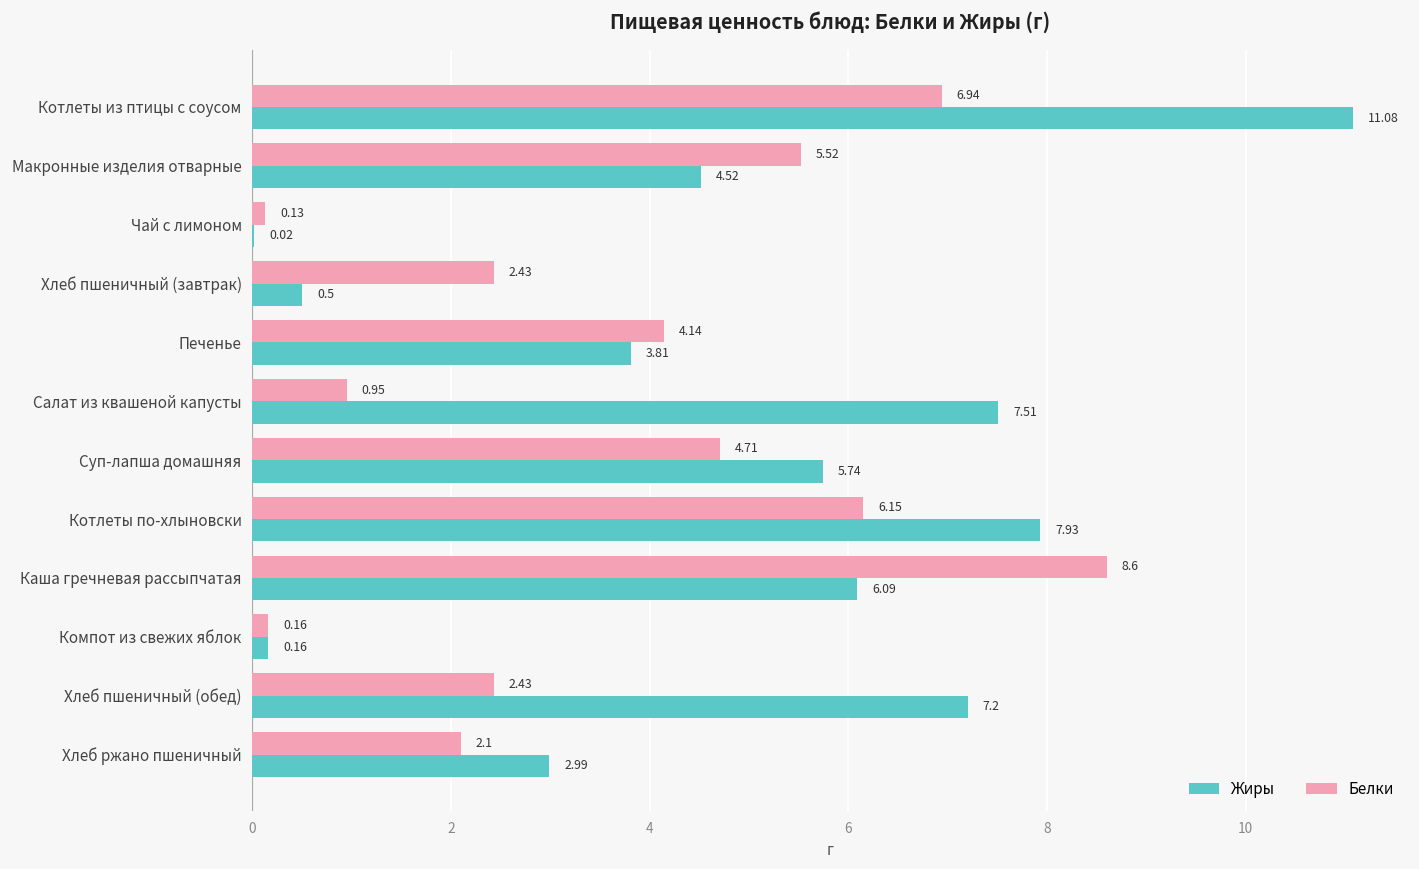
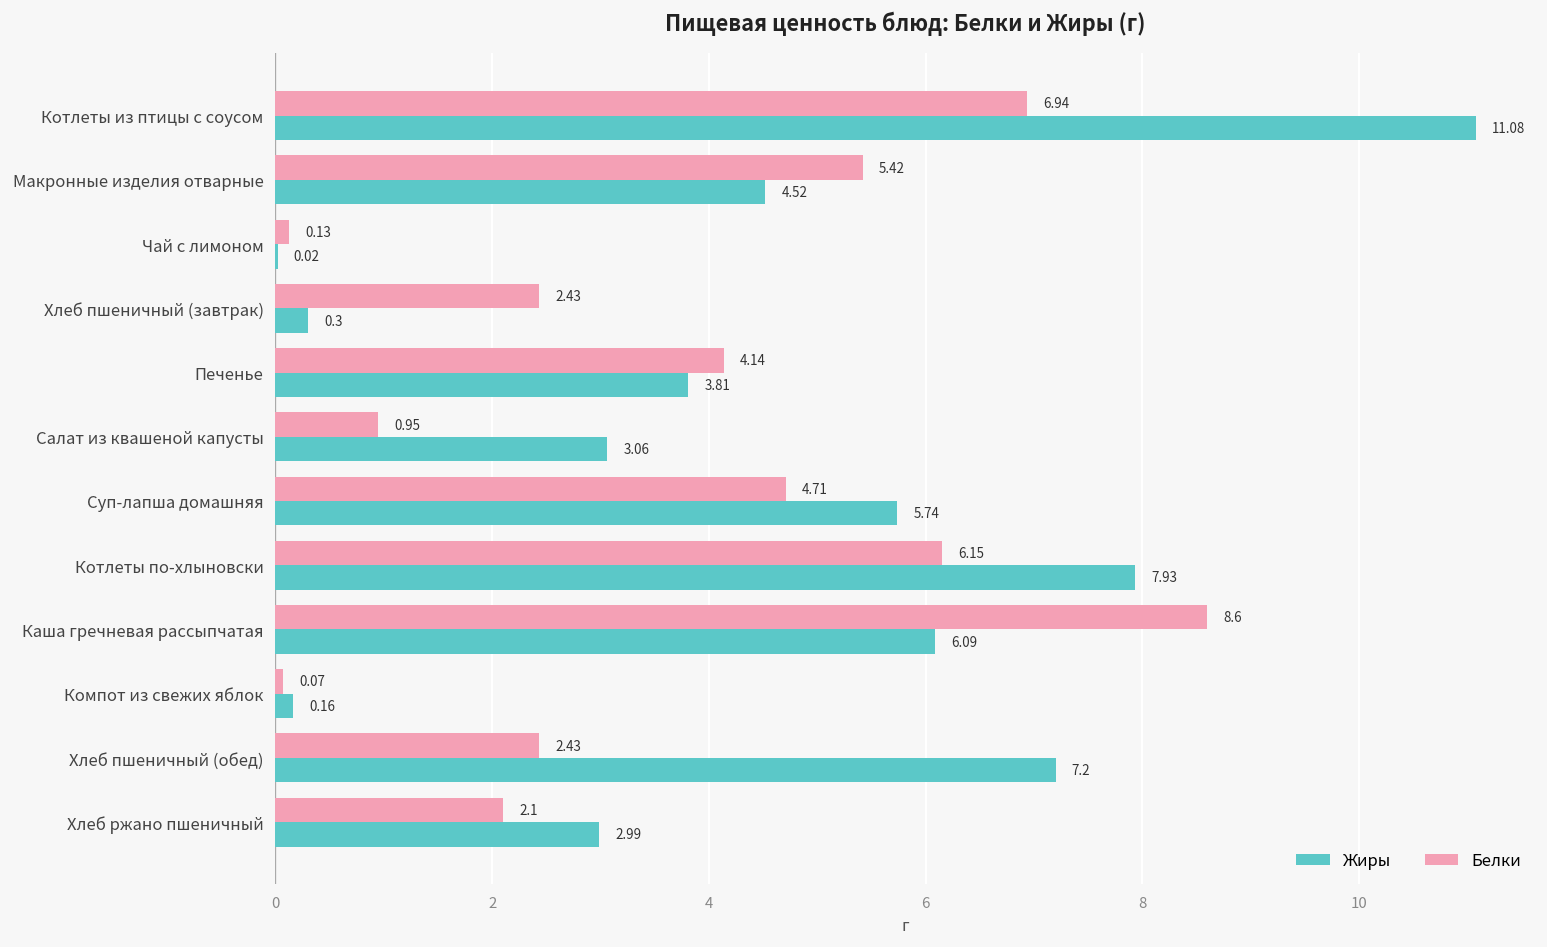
Белки, Макронные изделия отварные: 5.52 -> 5.42
Жиры, Хлеб пшеничный (завтрак): 0.5 -> 0.3
Жиры, Салат из квашеной капусты: 7.51 -> 3.06
Белки, Компот из свежих яблок: 0.16 -> 0.07
